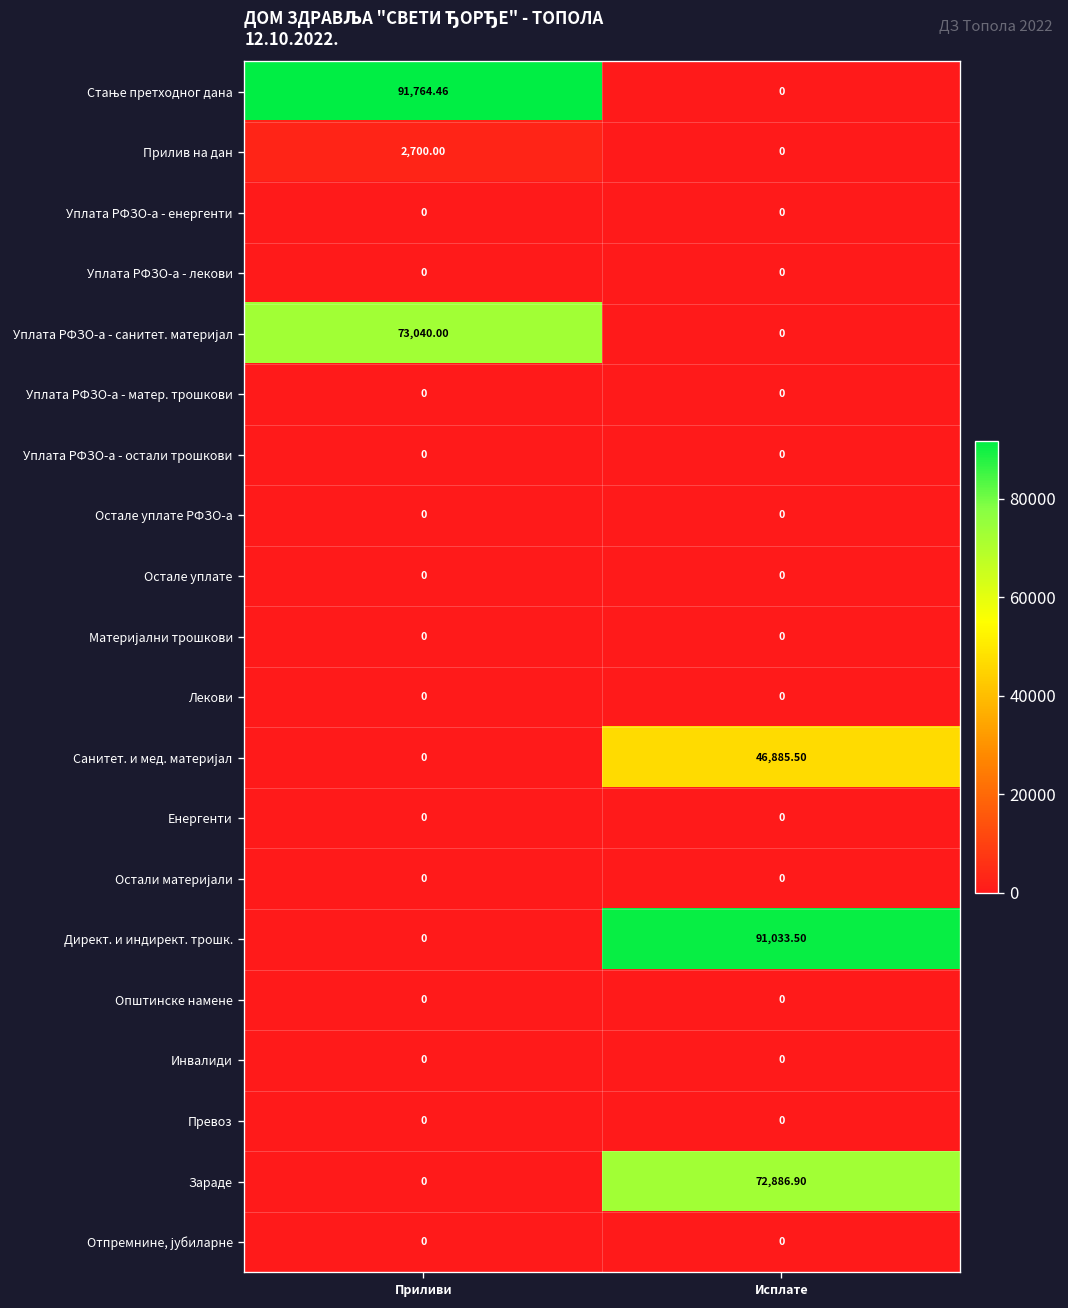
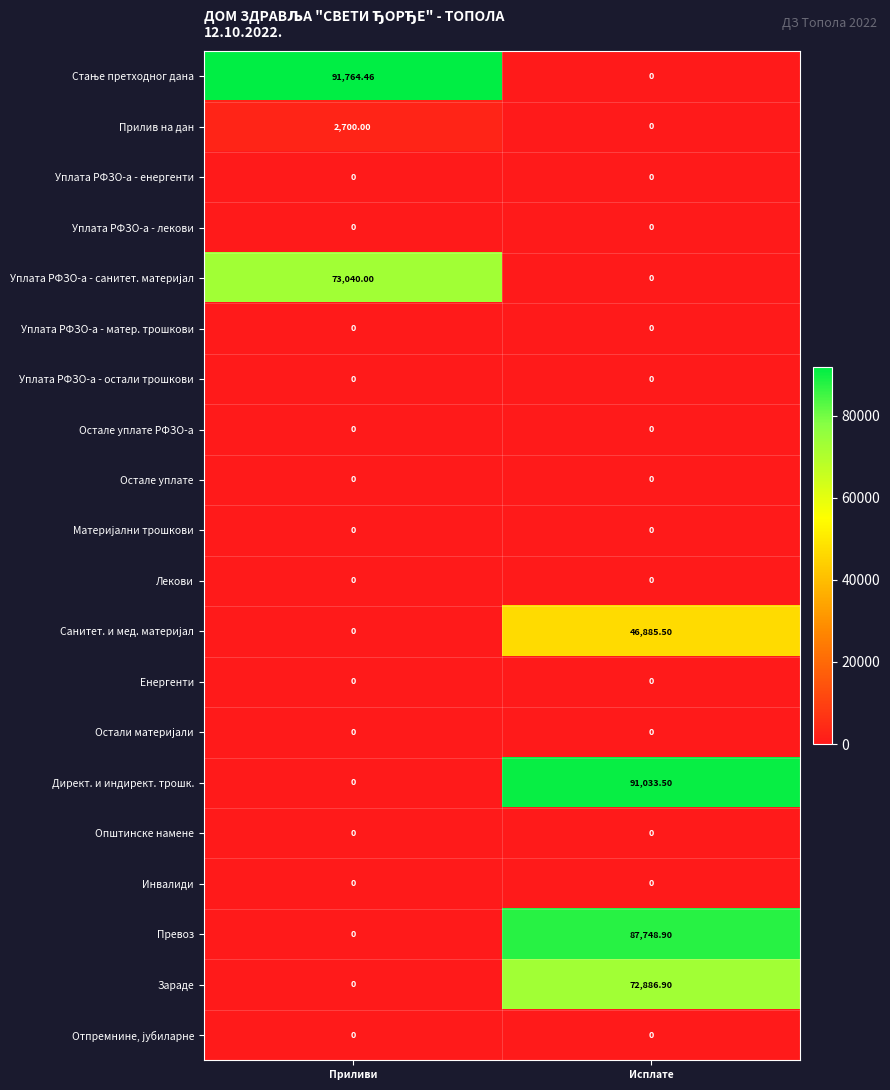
Превоз, Исплате: 0 -> 87,748.90
